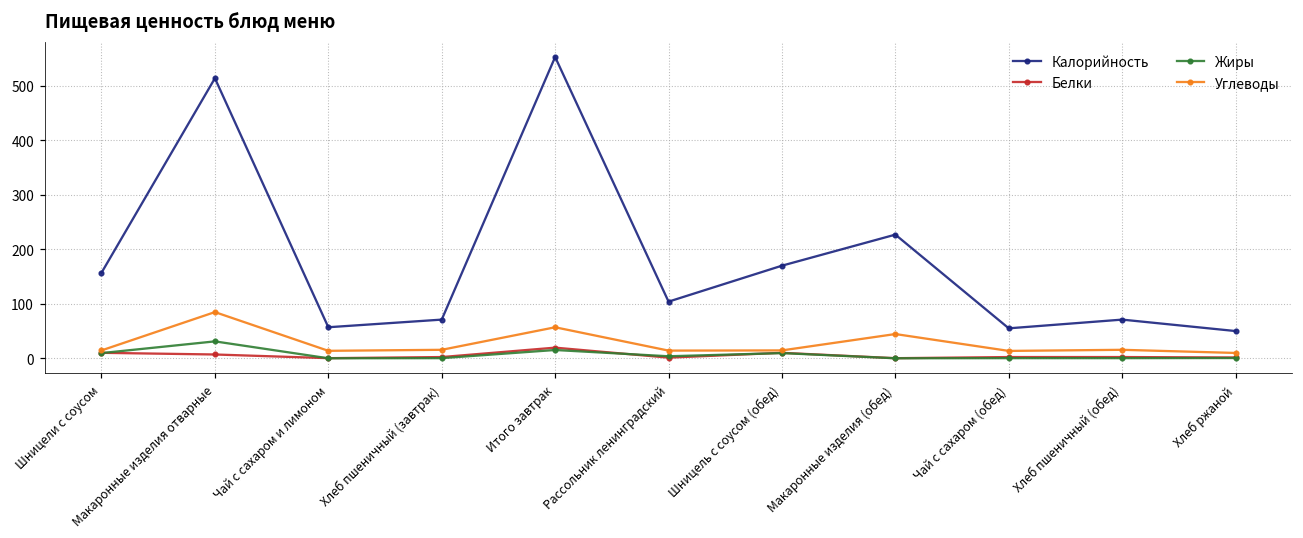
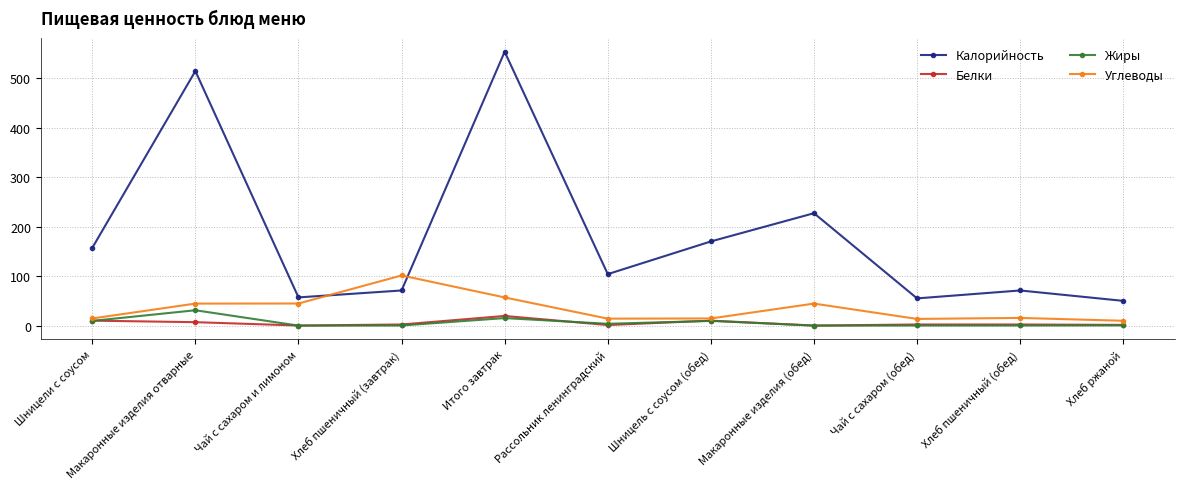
Углеводы, Макаронные изделия отварные: 80 -> 40
Углеводы, Чай с сахаром и лимоном: 10 -> 40
Углеводы, Хлеб пшеничный (завтрак): 20 -> 100
